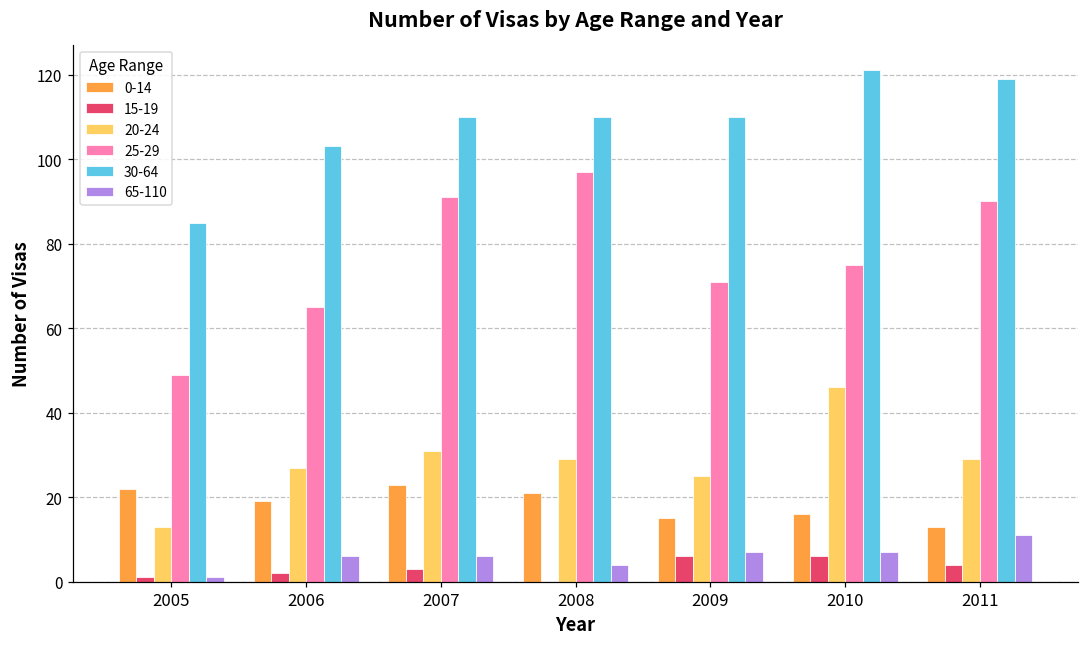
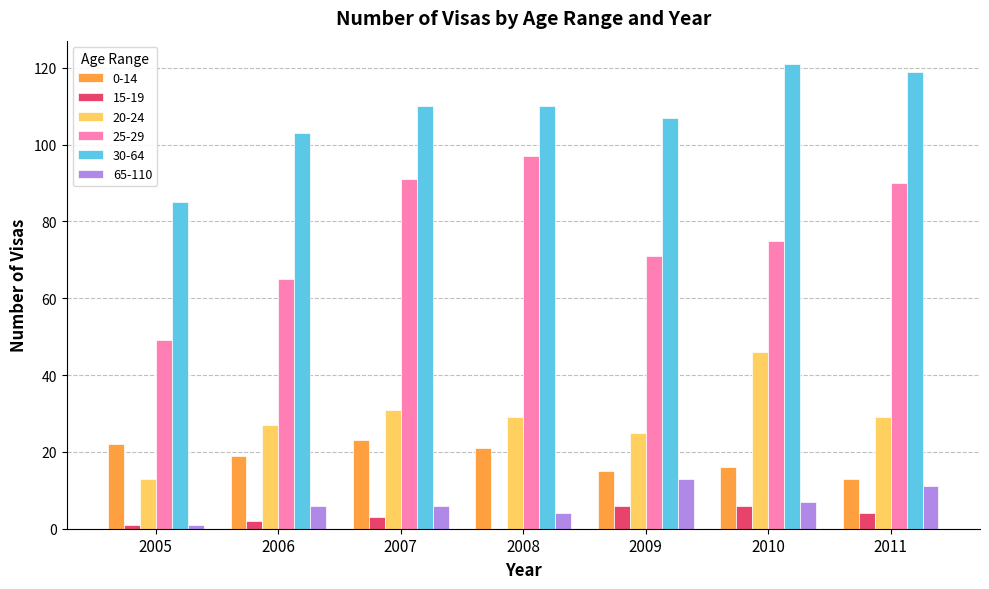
30-64, 2009: 110 -> 107
65-110, 2009: 7 -> 13
